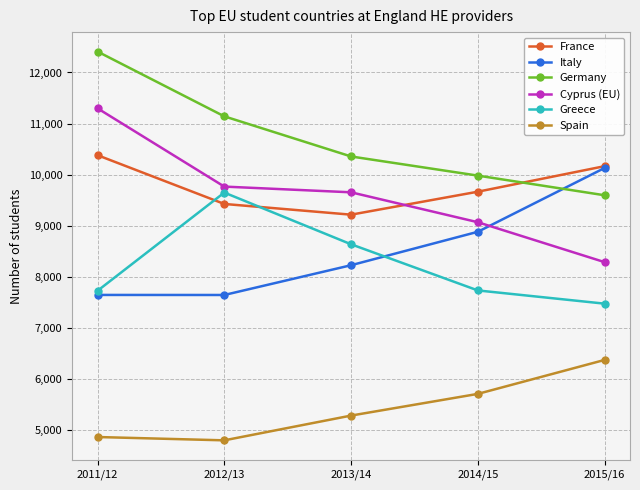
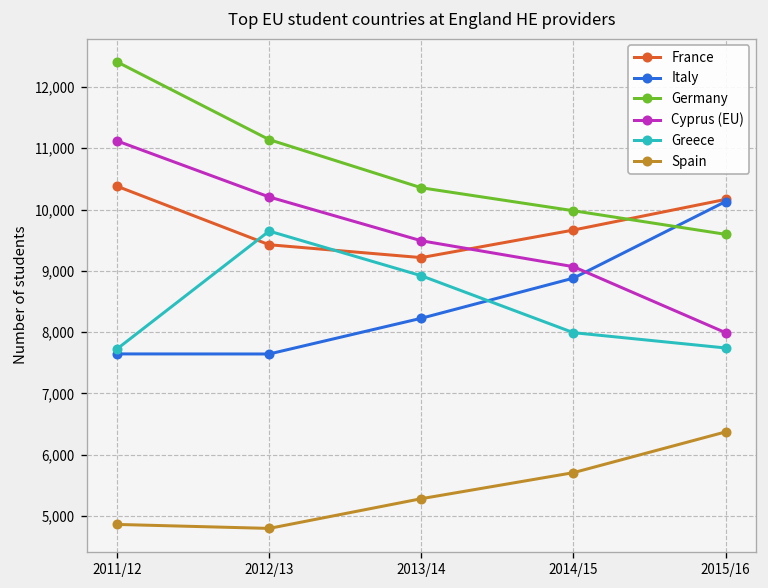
Cyprus (EU), 2011/12: 11,300 -> 11,100
Cyprus (EU), 2012/13: 9,800 -> 10,200
Cyprus (EU), 2013/14: 9,700 -> 9,500
Greece, 2013/14: 8,600 -> 8,900
Greece, 2014/15: 7,700 -> 8,000
Cyprus (EU), 2015/16: 8,300 -> 8,000
Greece, 2015/16: 7,500 -> 7,700
